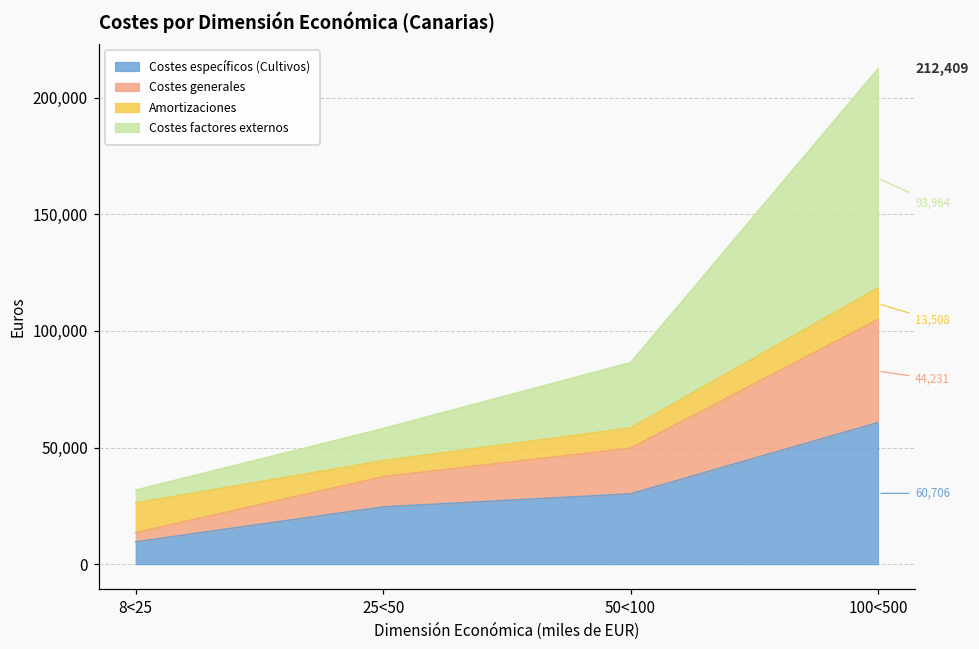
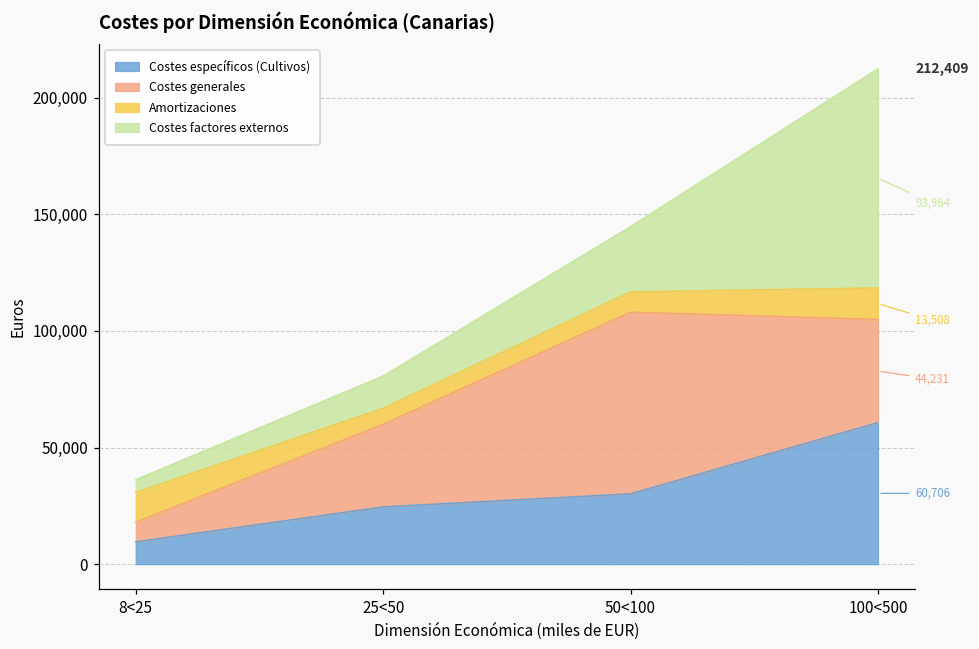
Costes generales, 8<25: 4,000 -> 8,000
Costes generales, 25<50: 13,000 -> 35,000
Costes generales, 50<100: 20,000 -> 78,000
